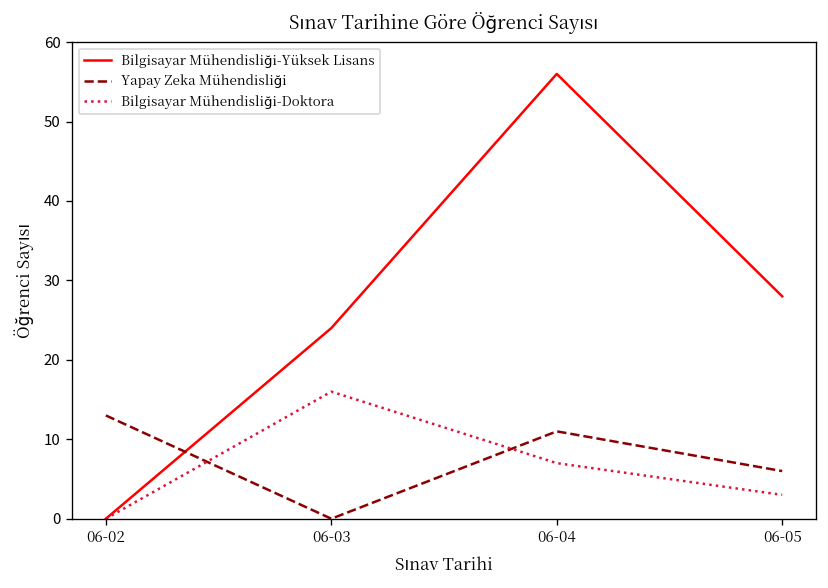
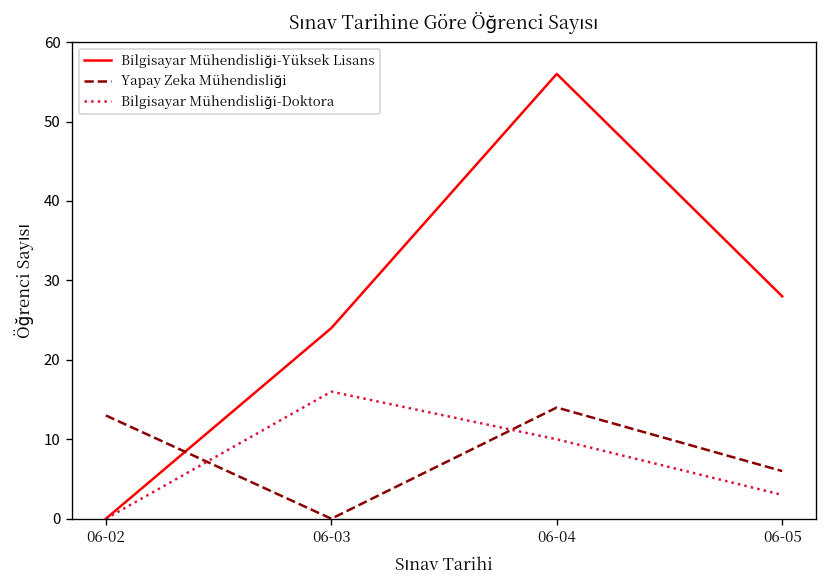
Yapay Zeka Mühendisliği, 06-04: 11 -> 14
Bilgisayar Mühendisliği-Doktora, 06-04: 7 -> 10
